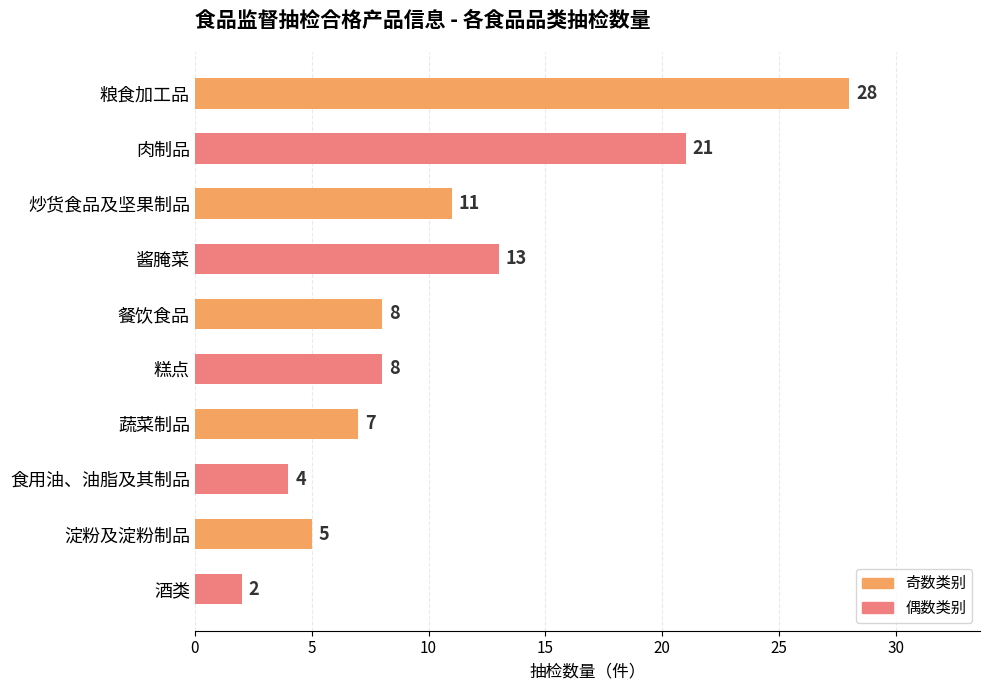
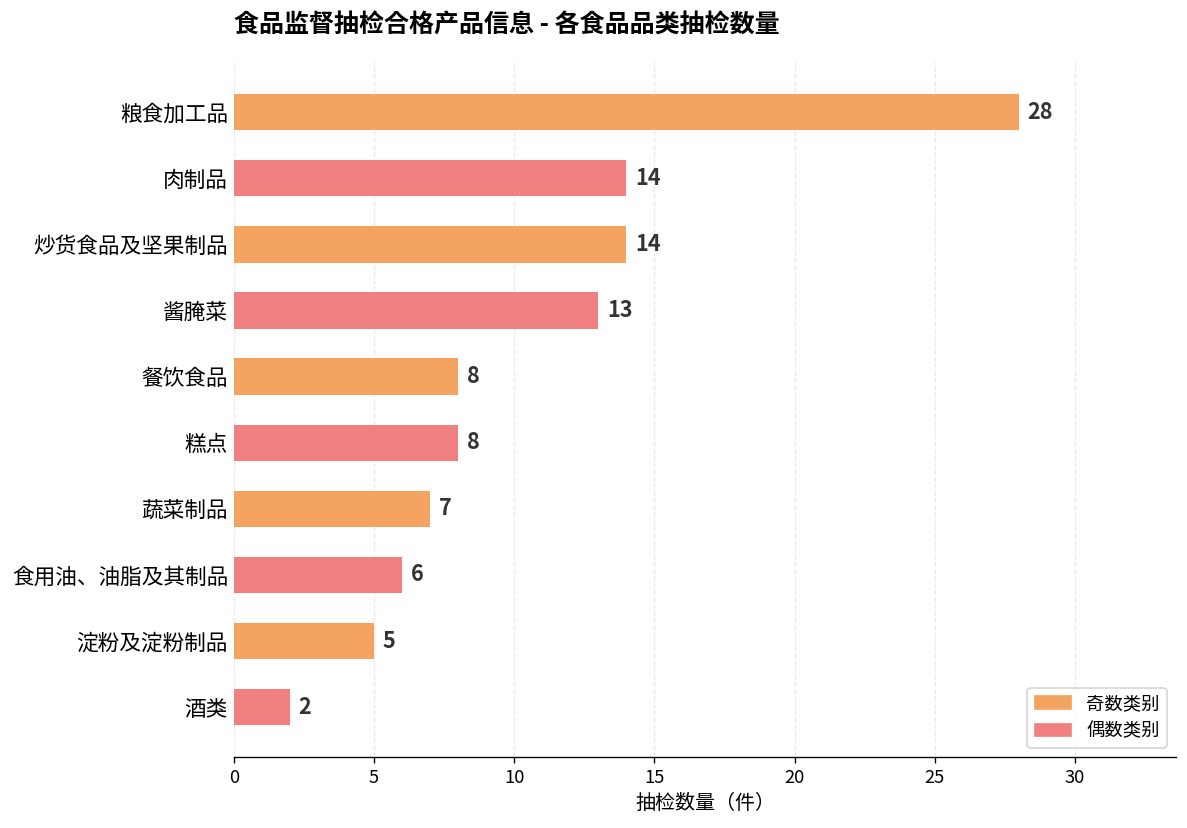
肉制品: 21 -> 14
炒货食品及坚果制品: 11 -> 14
食用油、油脂及其制品: 4 -> 6
